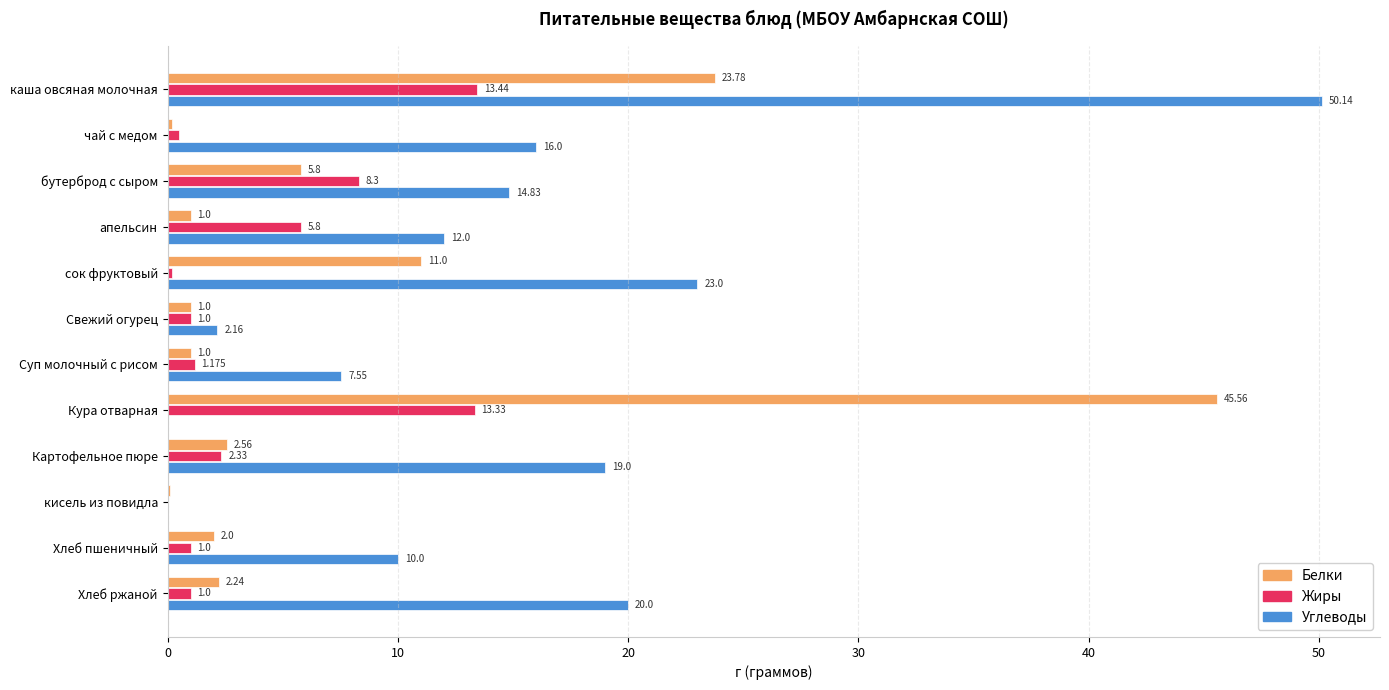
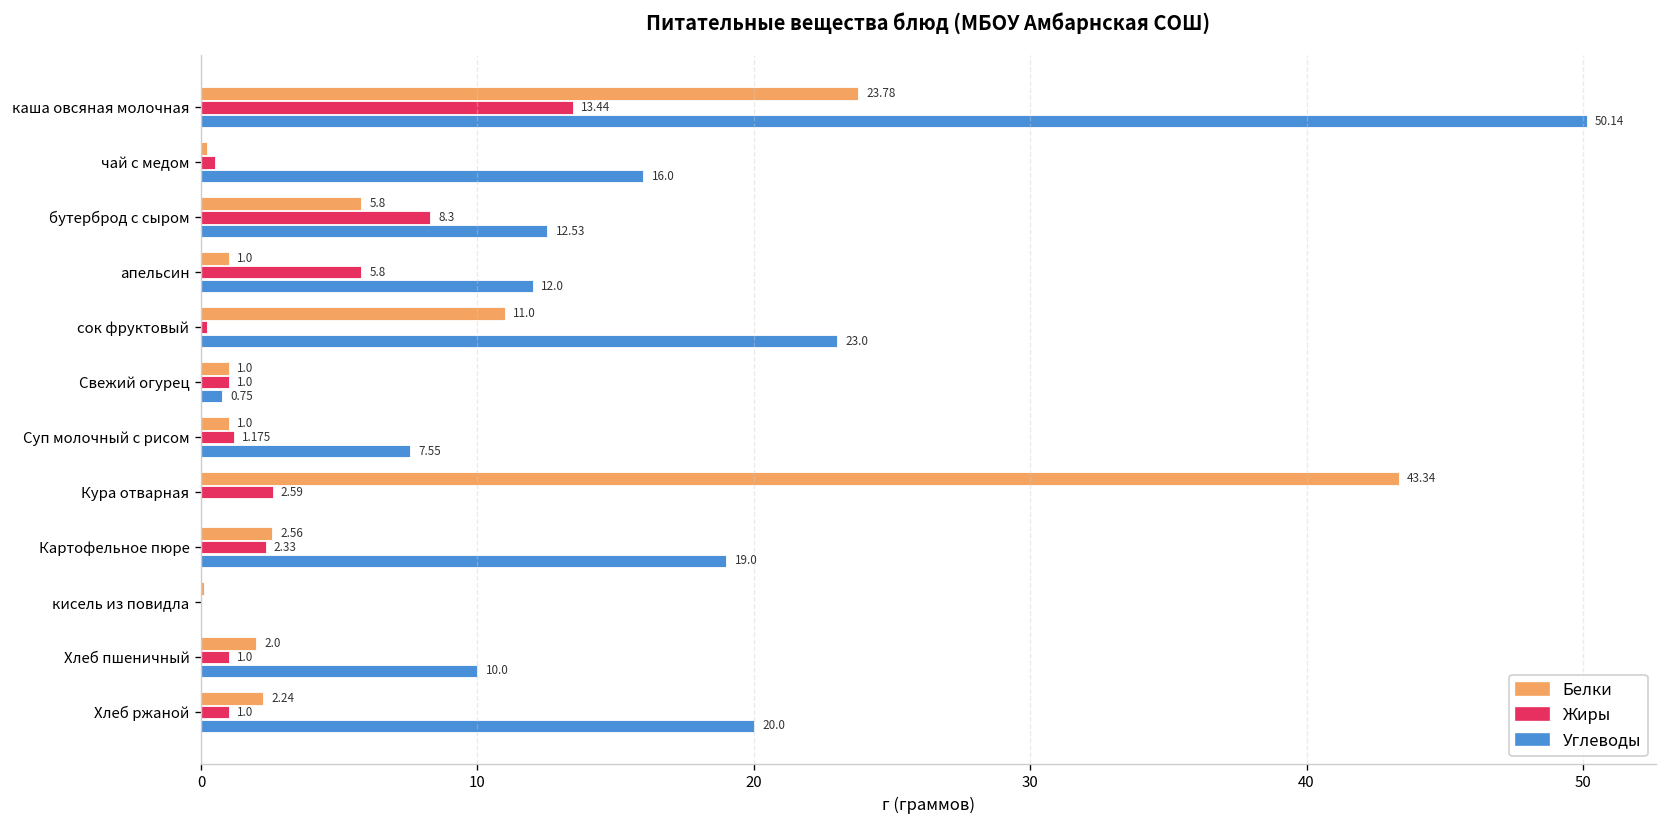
Углеводы, бутерброд с сыром: 14.83 -> 12.53
Углеводы, Свежий огурец: 2.16 -> 0.75
Белки, Кура отварная: 45.56 -> 43.34
Жиры, Кура отварная: 13.33 -> 2.59
